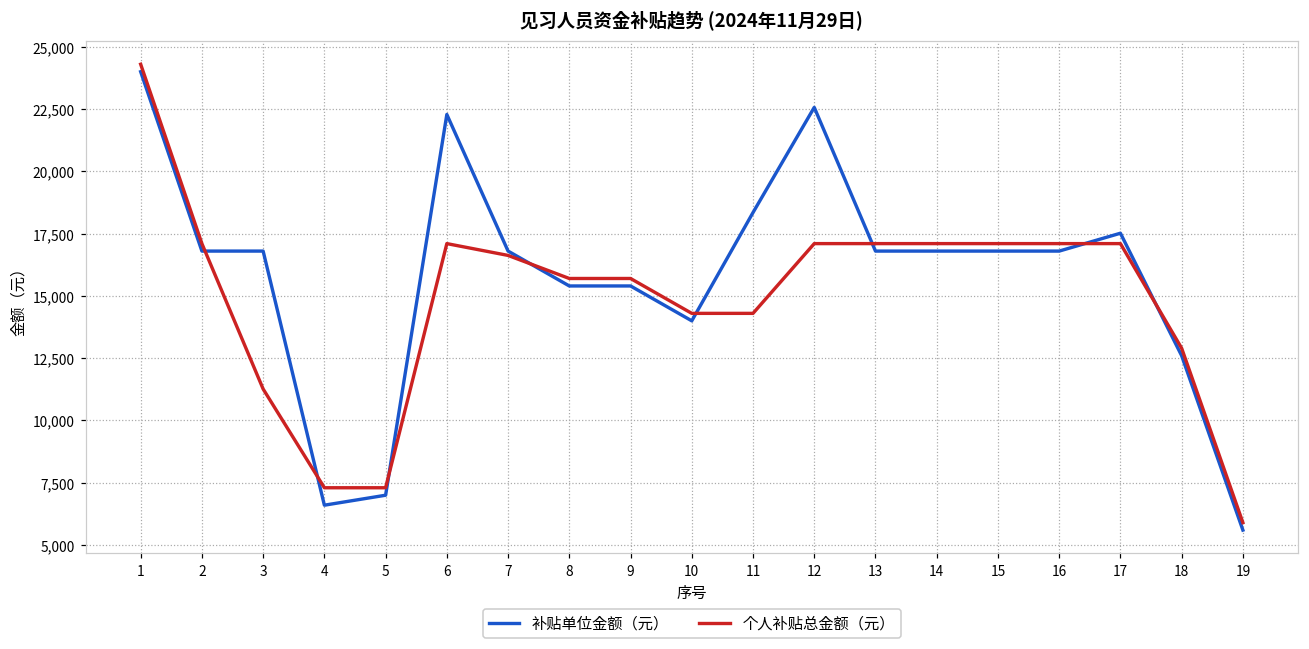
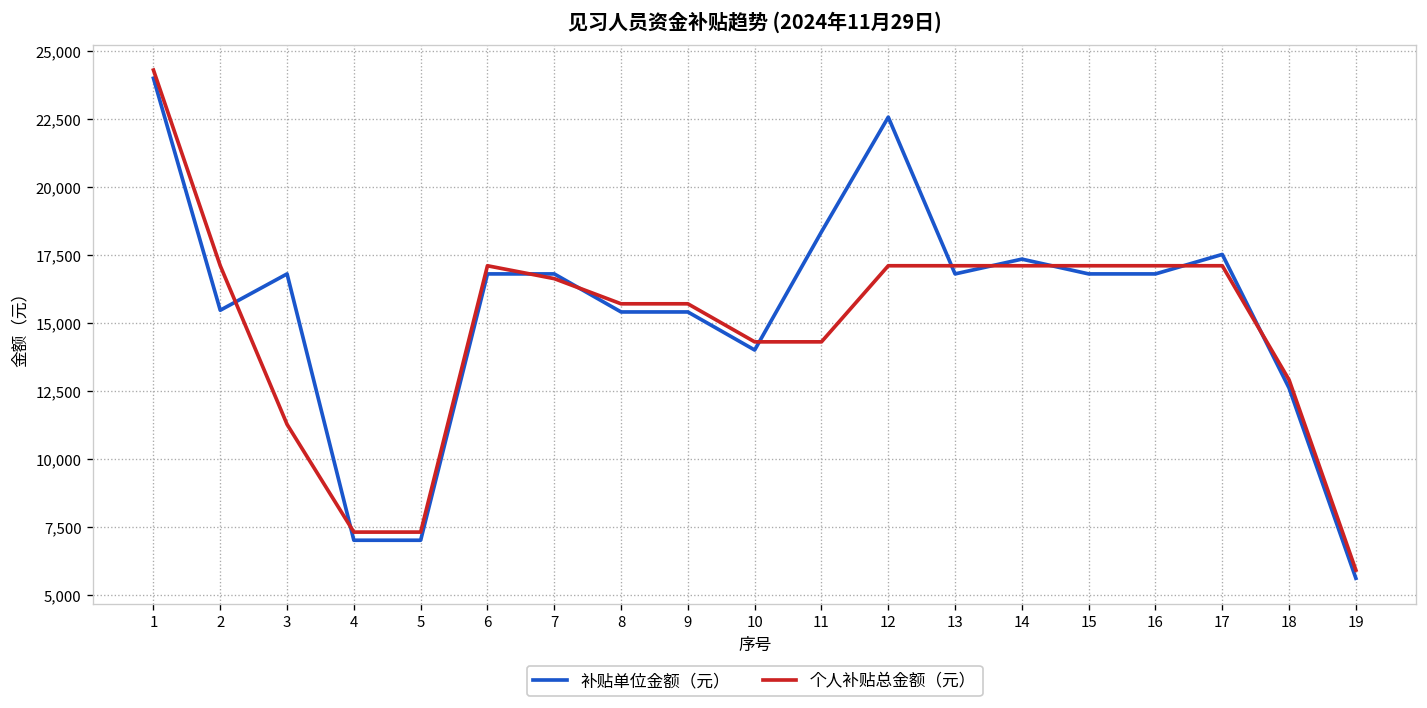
补贴单位金额（元）, 2: 16,800 -> 15,500
补贴单位金额（元）, 4: 6,600 -> 7,000
补贴单位金额（元）, 6: 22,300 -> 16,800
补贴单位金额（元）, 14: 16,800 -> 17,300
